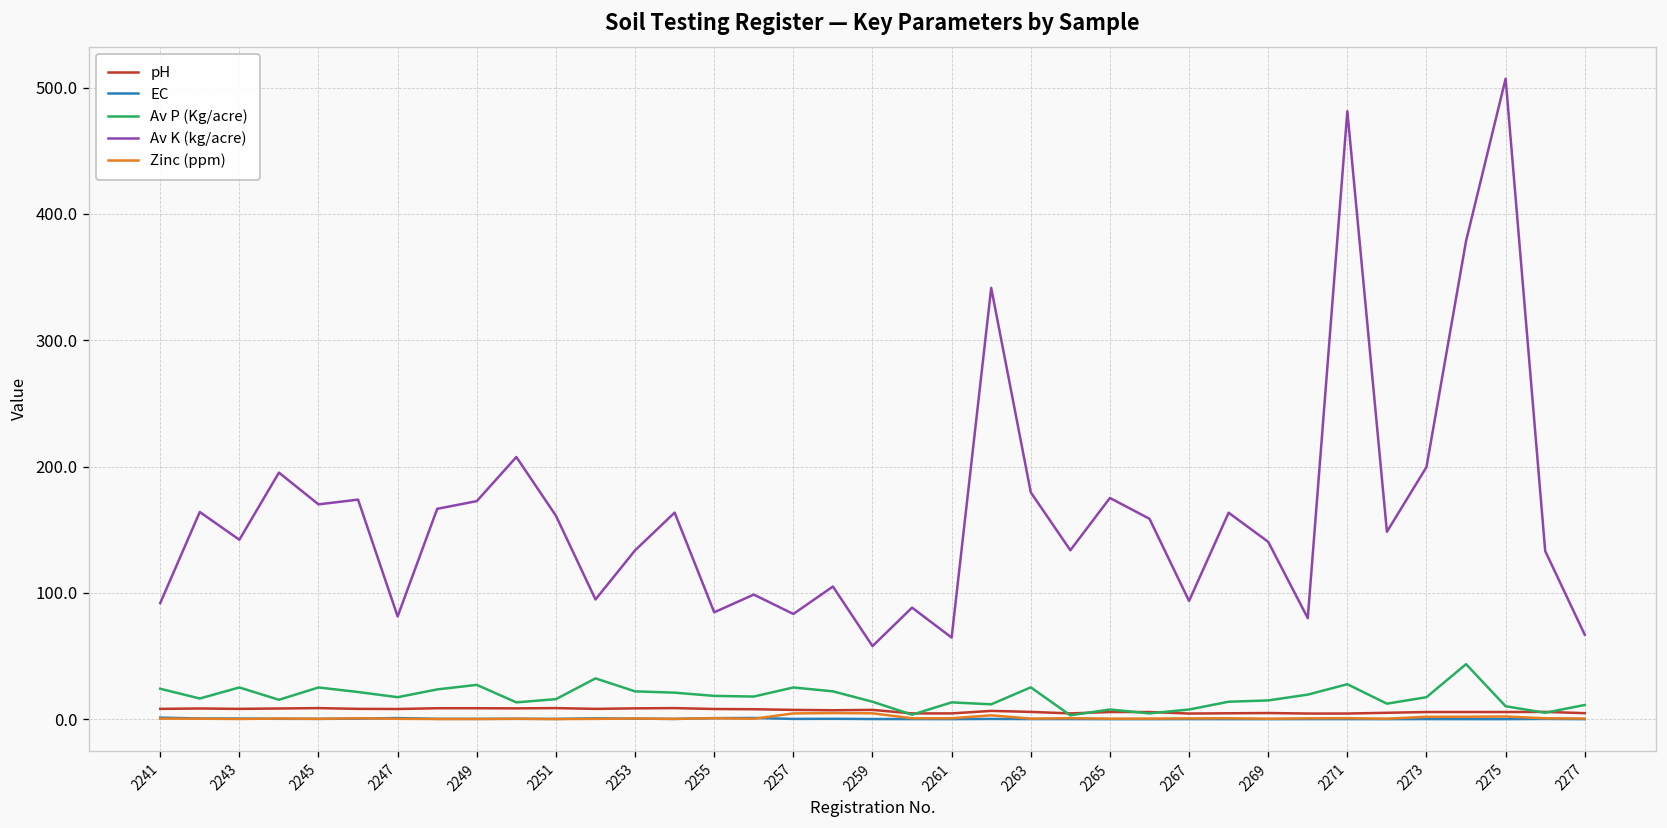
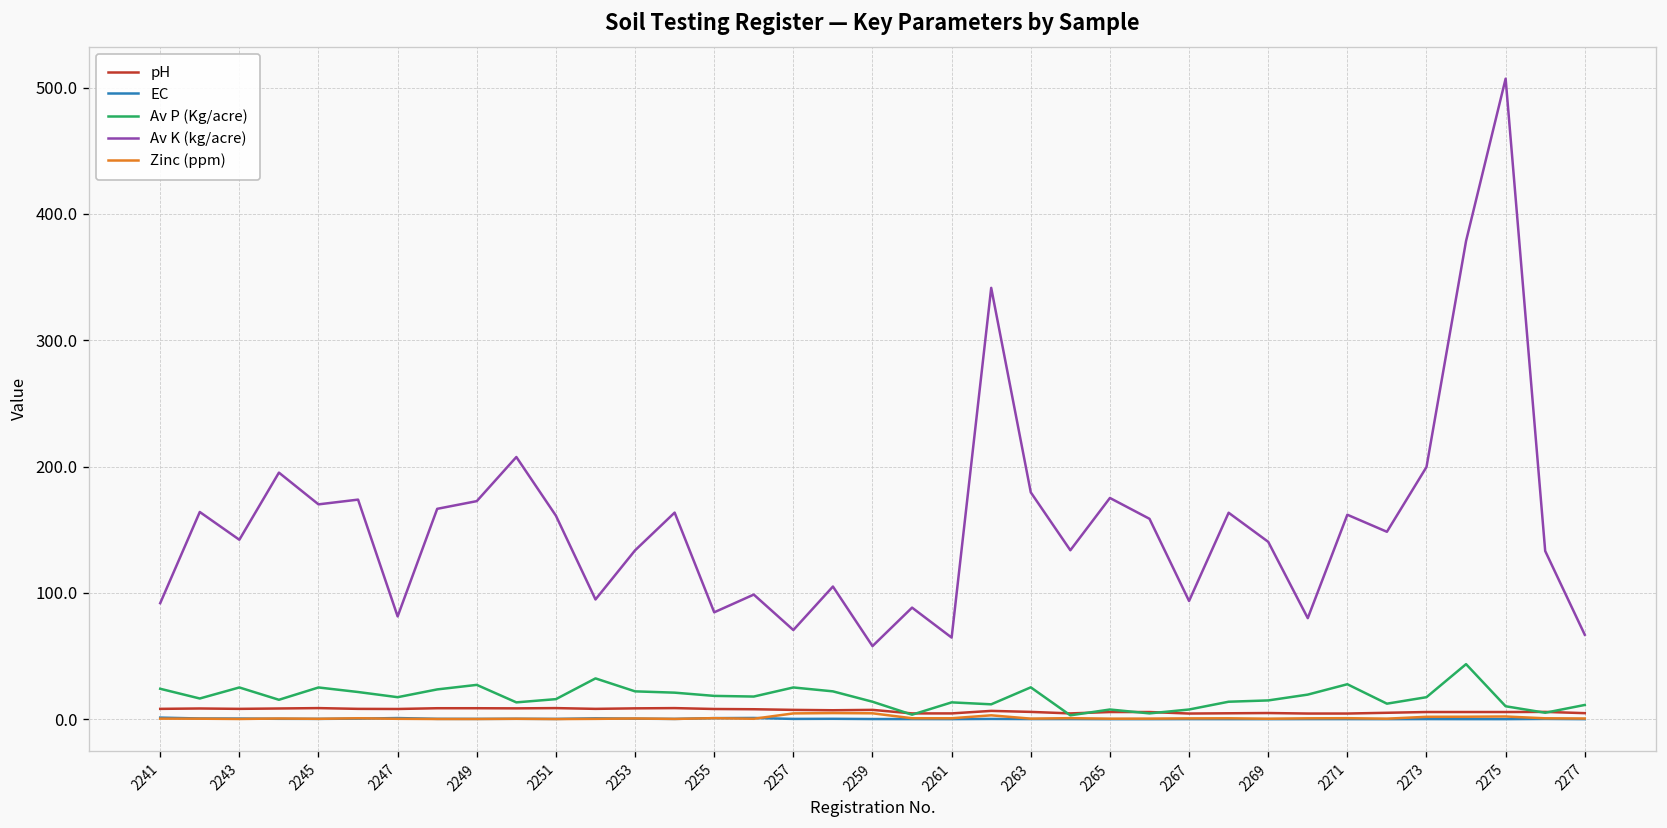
Av K (kg/acre), 2257: 83 -> 71
Av K (kg/acre), 2271: 481 -> 162
